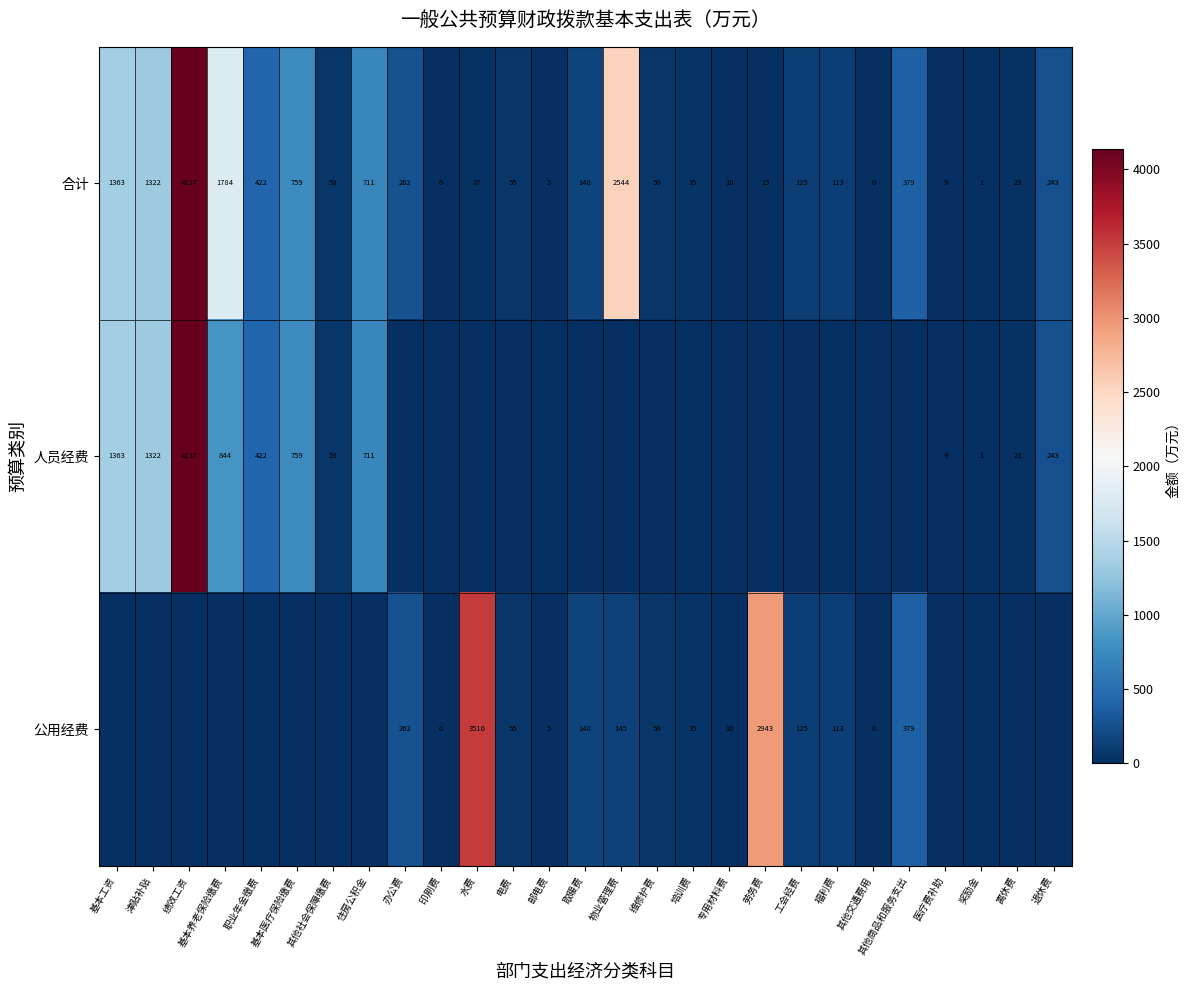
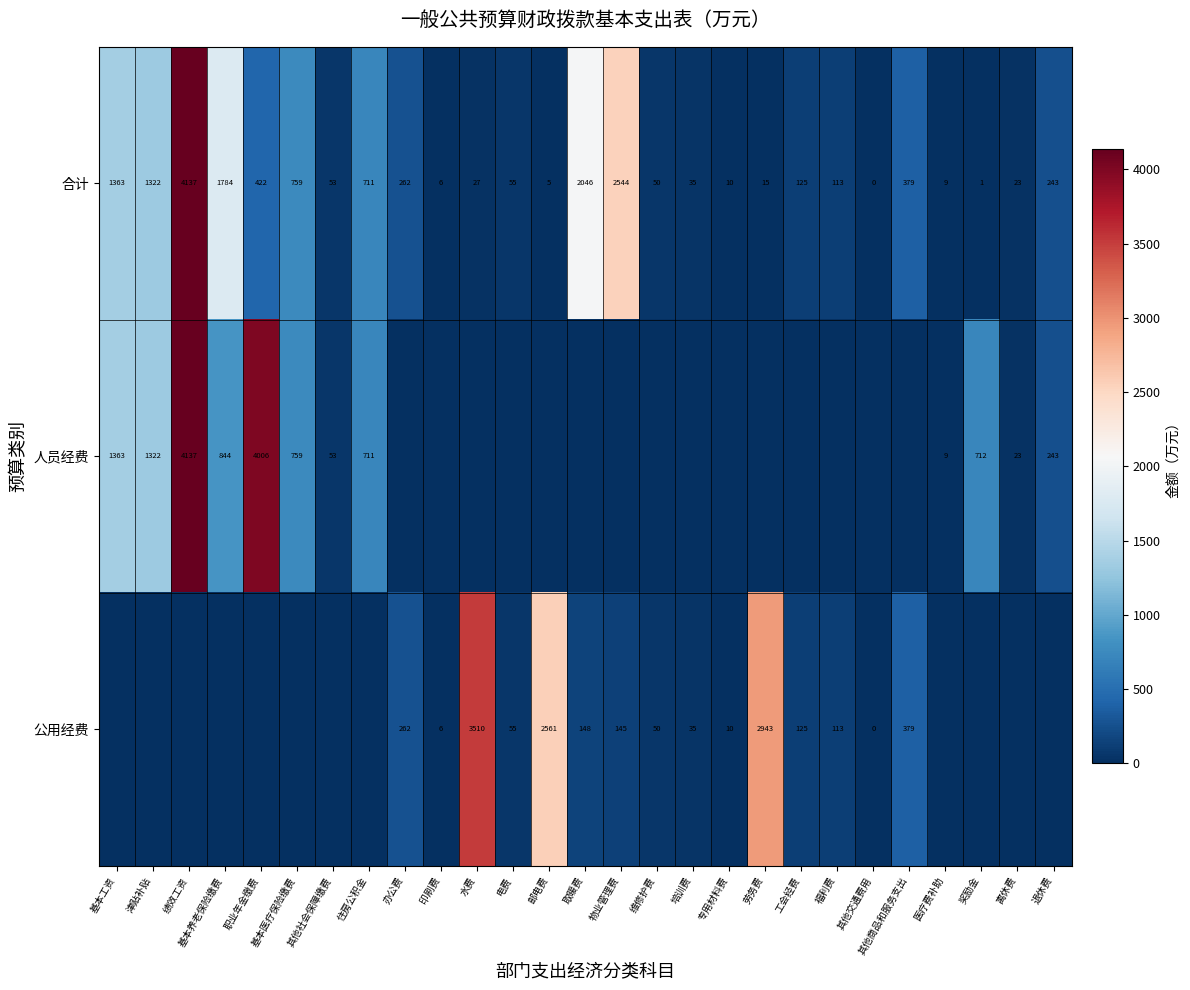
合计, 取暖费: 148 -> 2046
人员经费, 职业年金缴费: 422 -> 4006
人员经费, 奖励金: 1 -> 712
公用经费, 邮电费: 5 -> 2561
